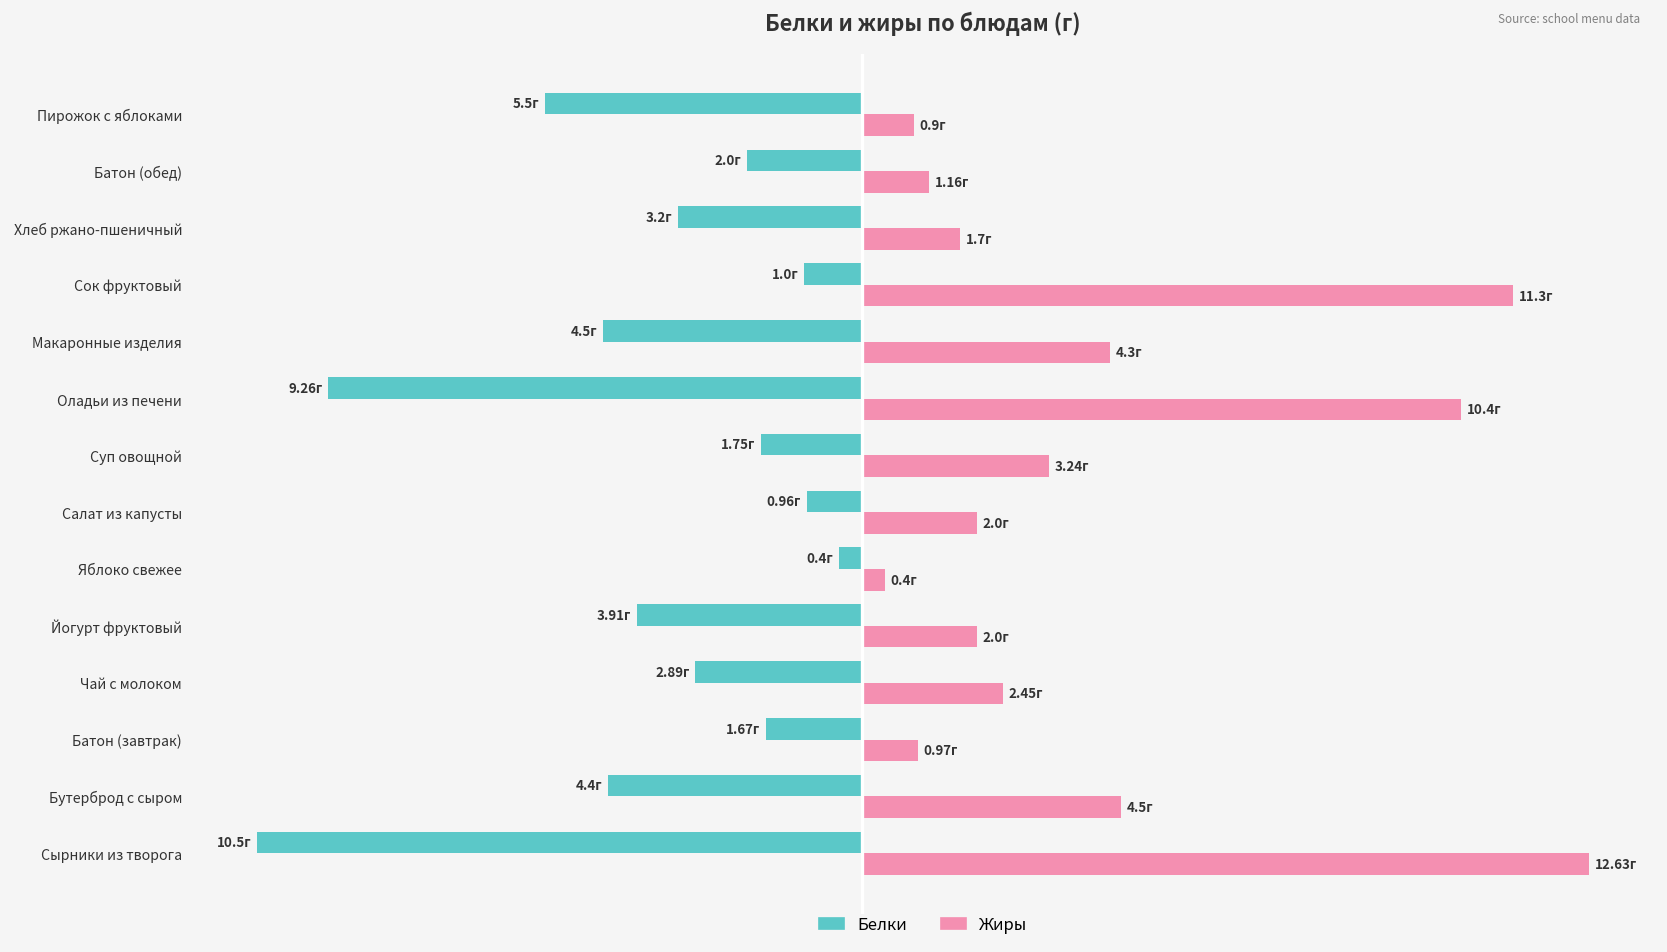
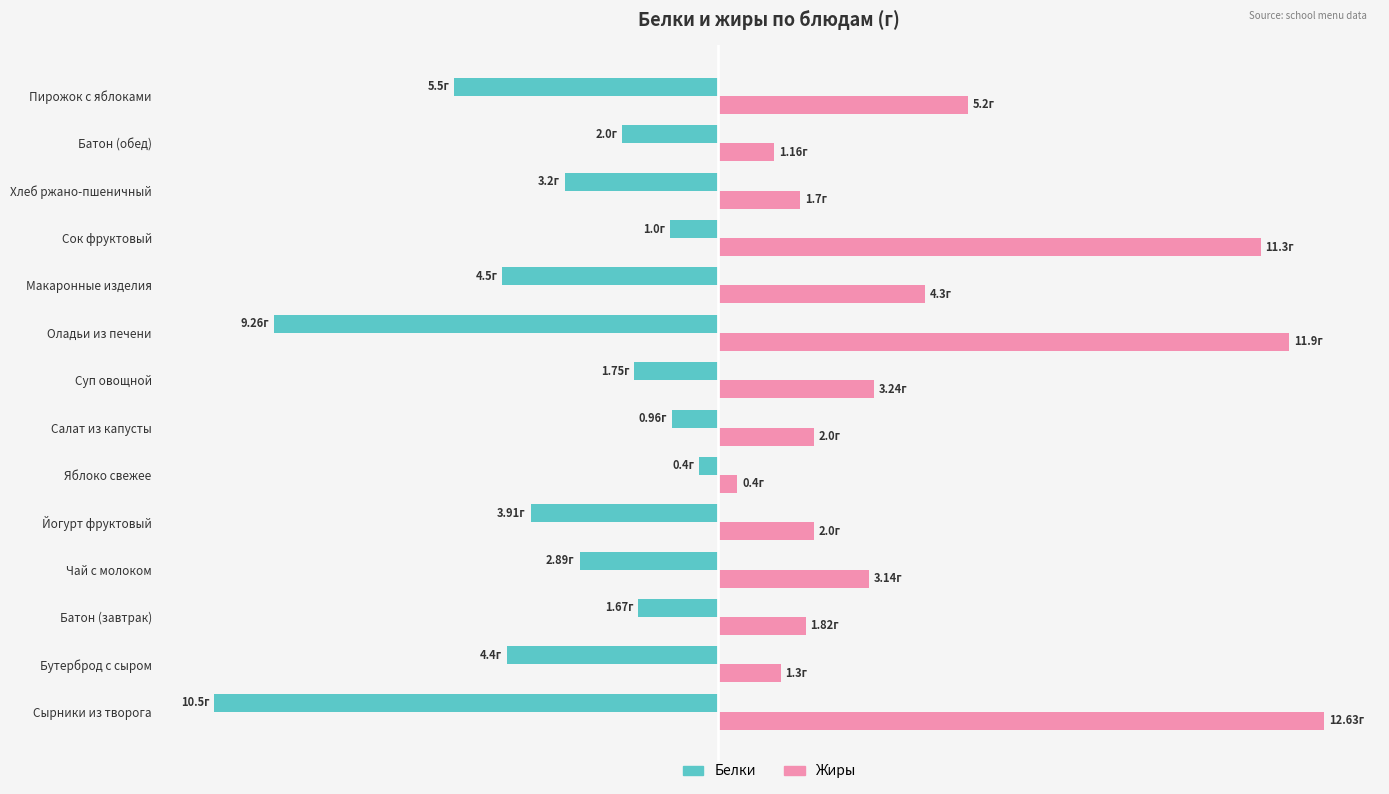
Жиры, Пирожок с яблоками: 0.9г -> 5.2г
Жиры, Оладьи из печени: 10.4г -> 11.9г
Жиры, Чай с молоком: 2.45г -> 3.14г
Жиры, Батон (завтрак): 0.97г -> 1.82г
Жиры, Бутерброд с сыром: 4.5г -> 1.3г
